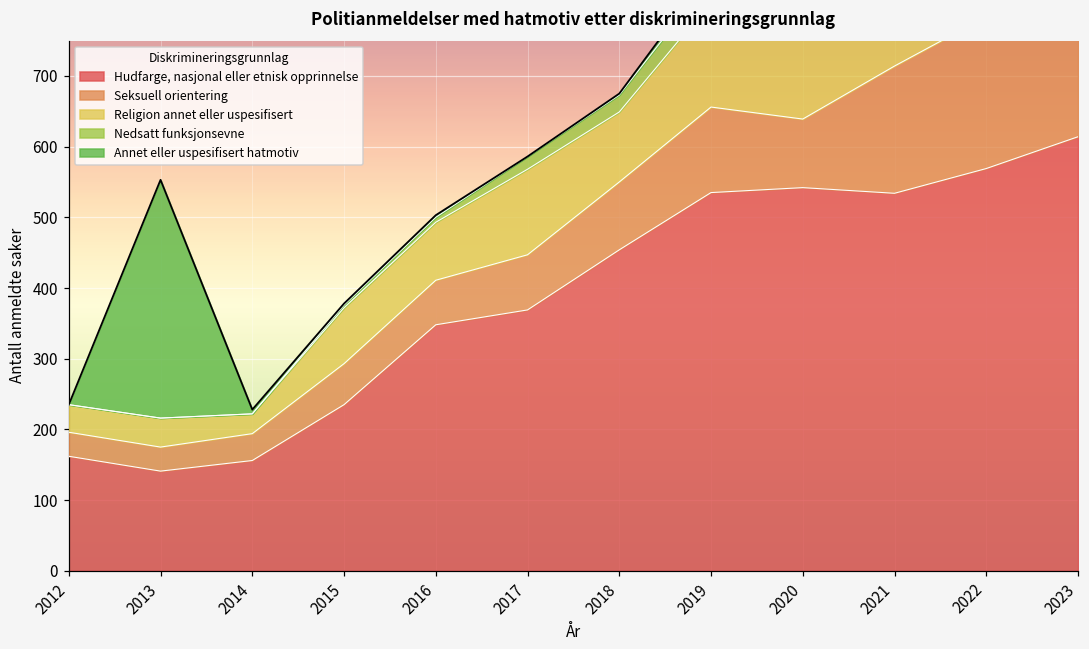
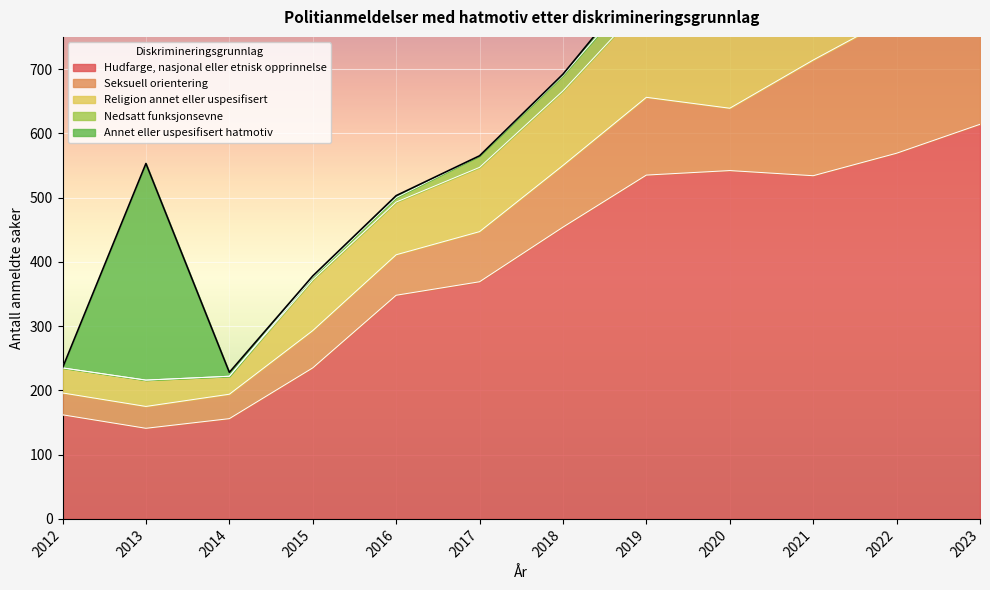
Religion annet eller uspesifisert, 2017: 120 -> 100
Religion annet eller uspesifisert, 2018: 100 -> 120
